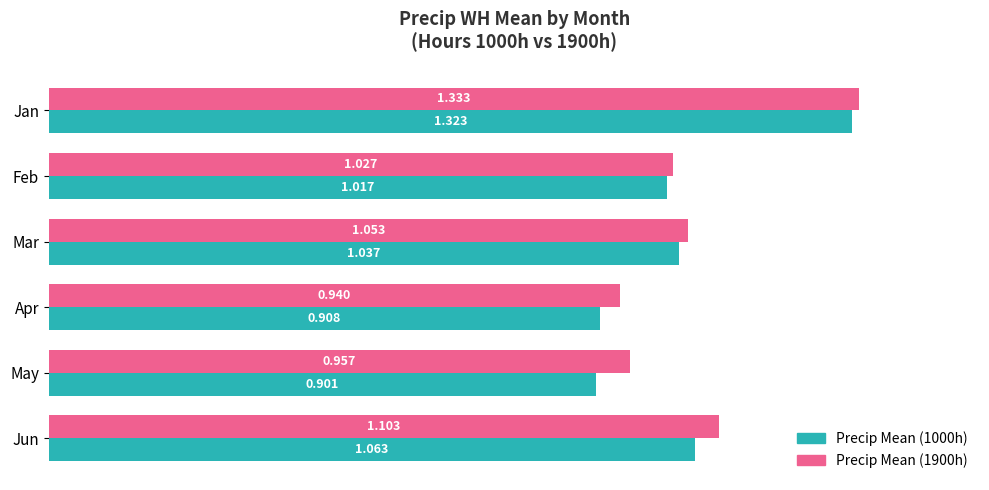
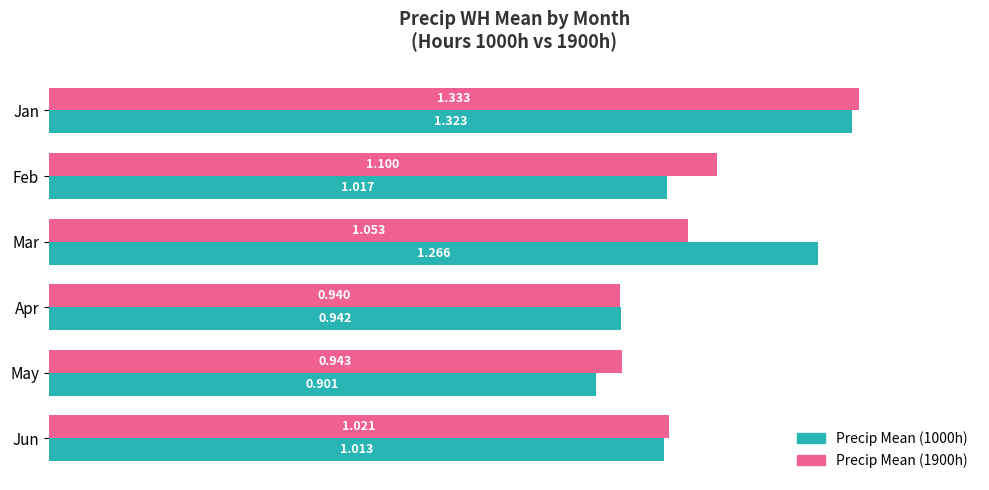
Precip Mean (1900h), Feb: 1.027 -> 1.100
Precip Mean (1000h), Mar: 1.037 -> 1.266
Precip Mean (1000h), Apr: 0.908 -> 0.942
Precip Mean (1900h), May: 0.957 -> 0.943
Precip Mean (1900h), Jun: 1.103 -> 1.021
Precip Mean (1000h), Jun: 1.063 -> 1.013
